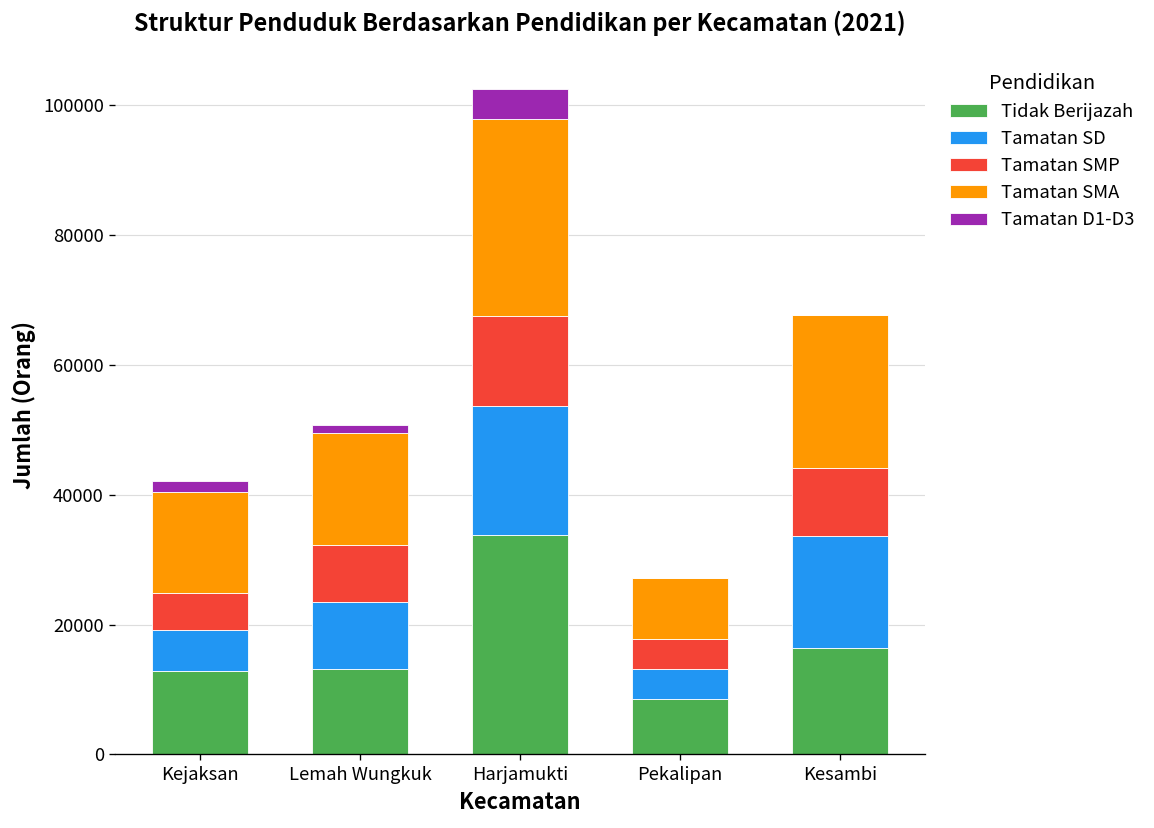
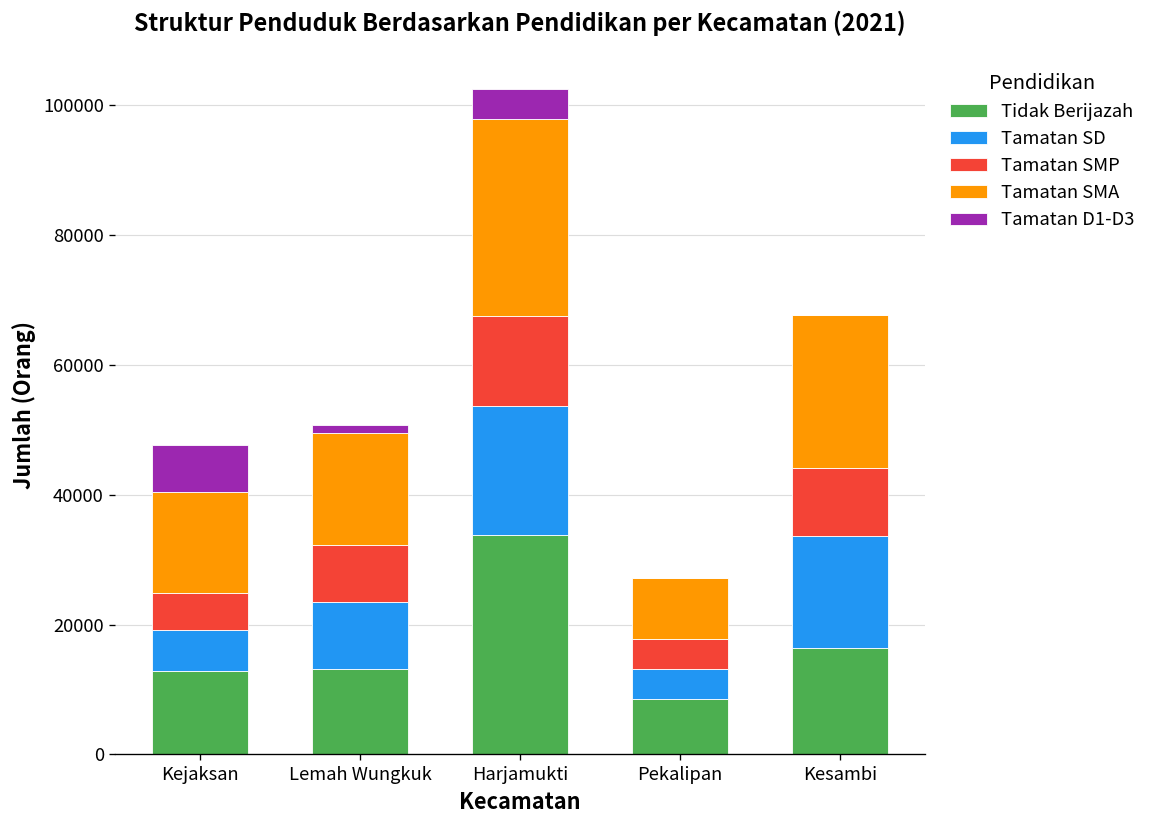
Tamatan D1-D3, Kejaksan: 2000 -> 7000
